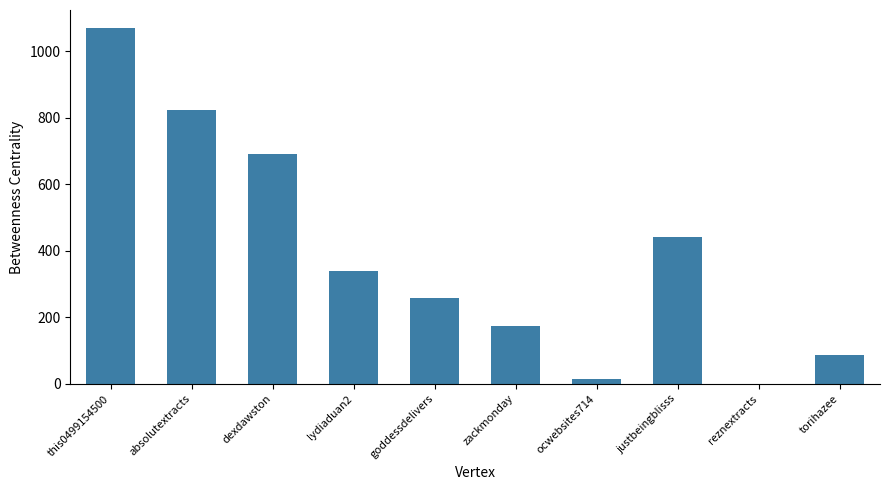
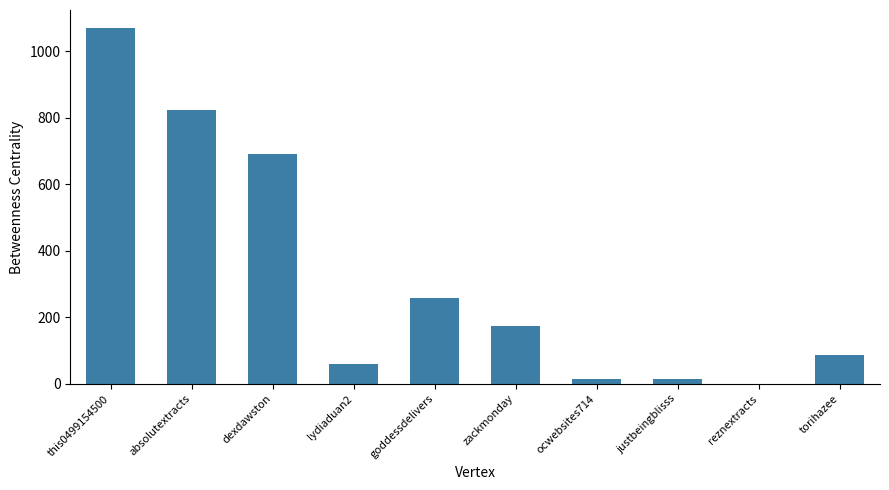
lydiaduan2: 340 -> 60
justbeingblisss: 440 -> 10
